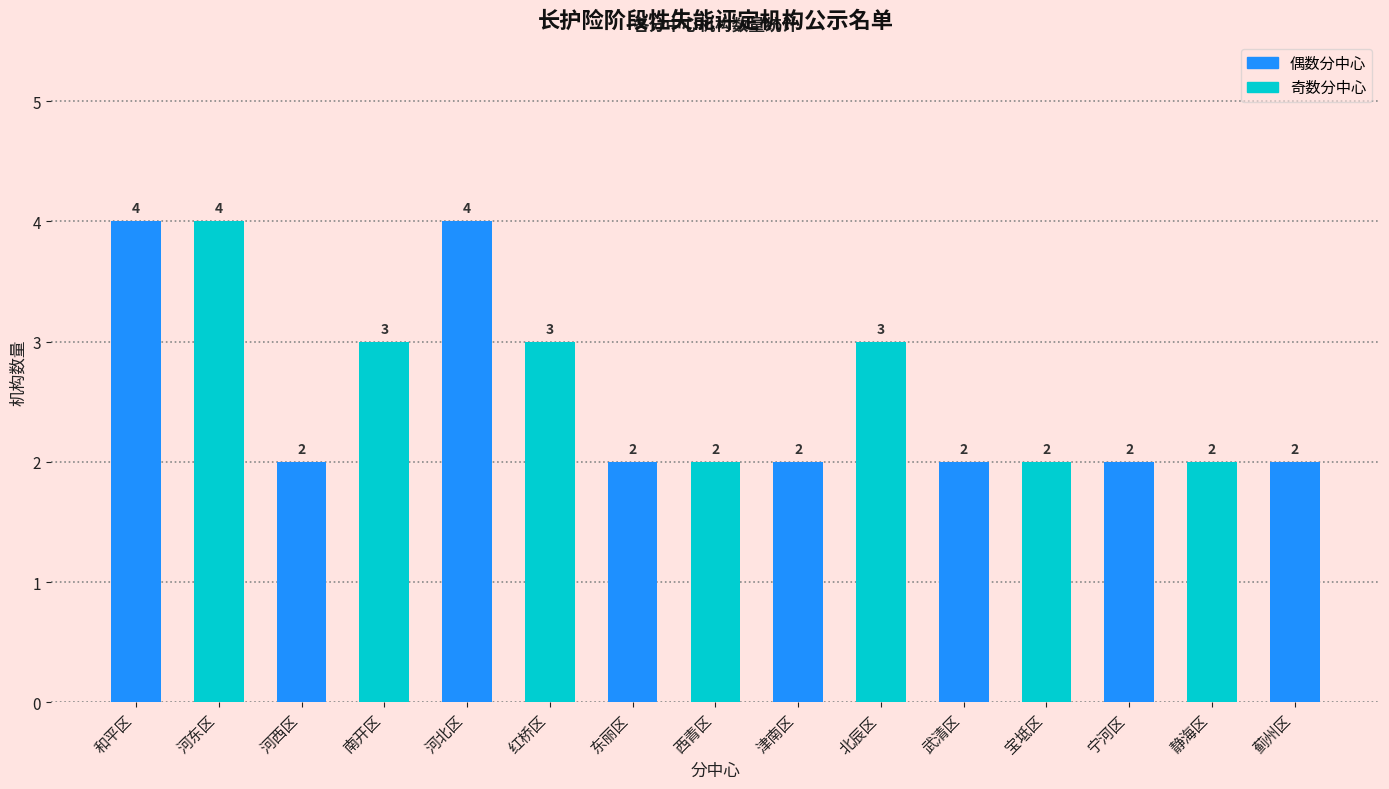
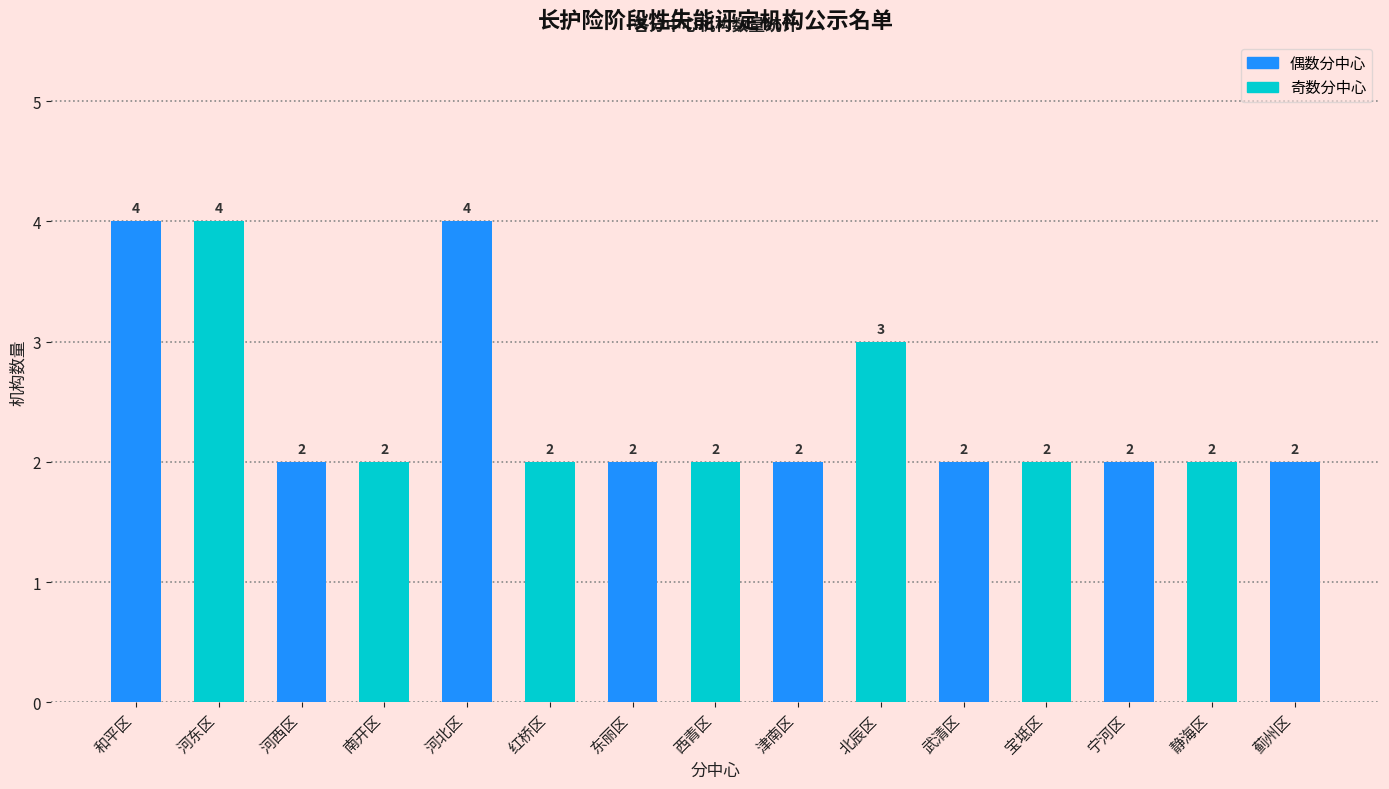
奇数分中心, 南开区: 3 -> 2
奇数分中心, 红桥区: 3 -> 2
